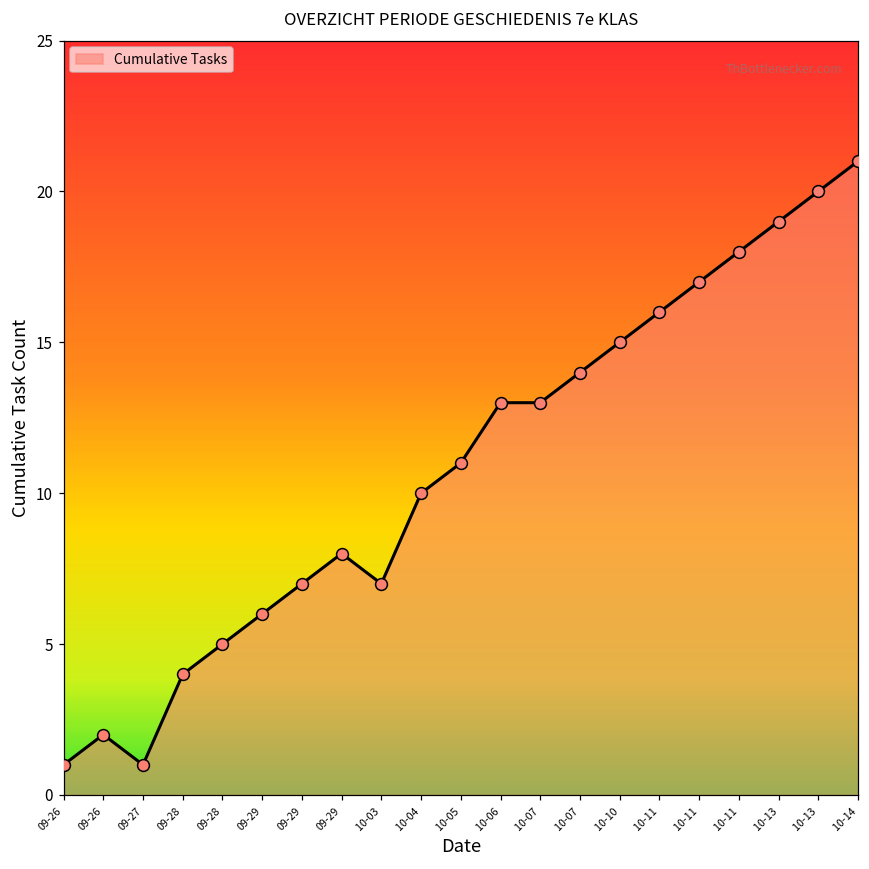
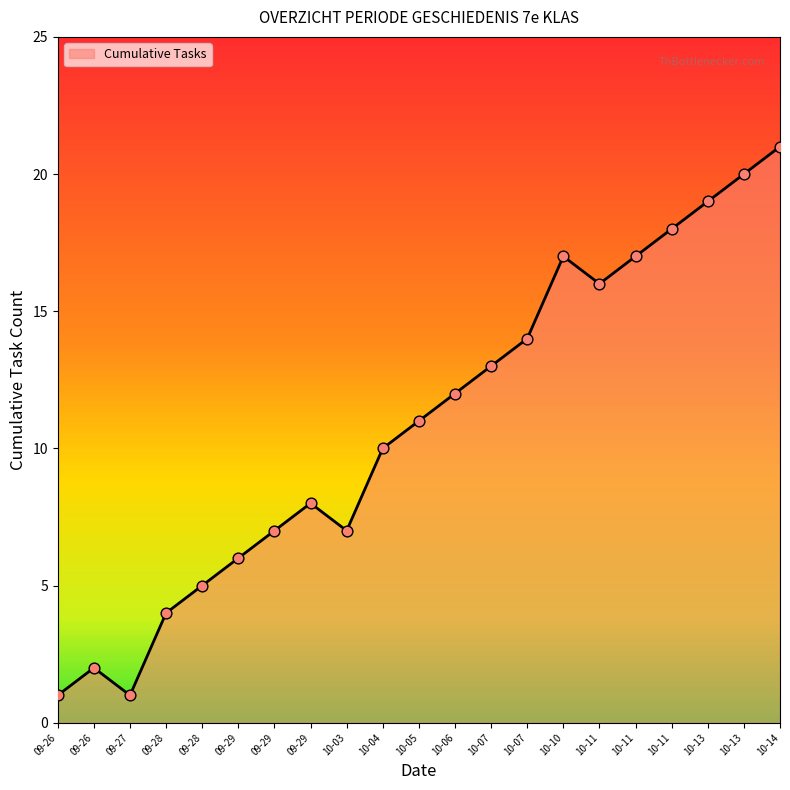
10-06: 13 -> 12
10-10: 15 -> 17
